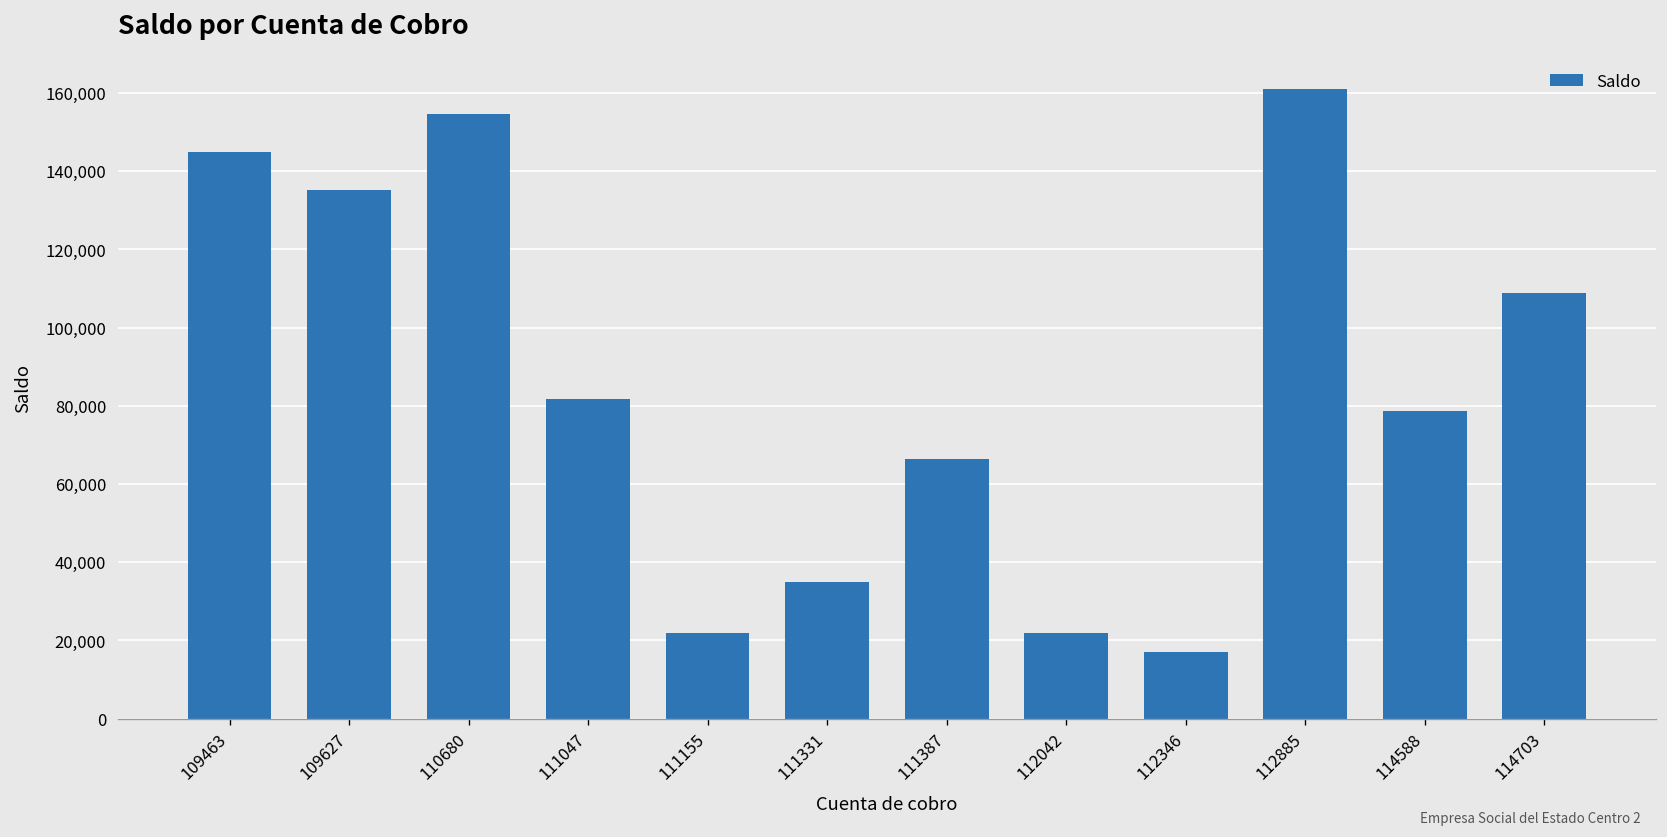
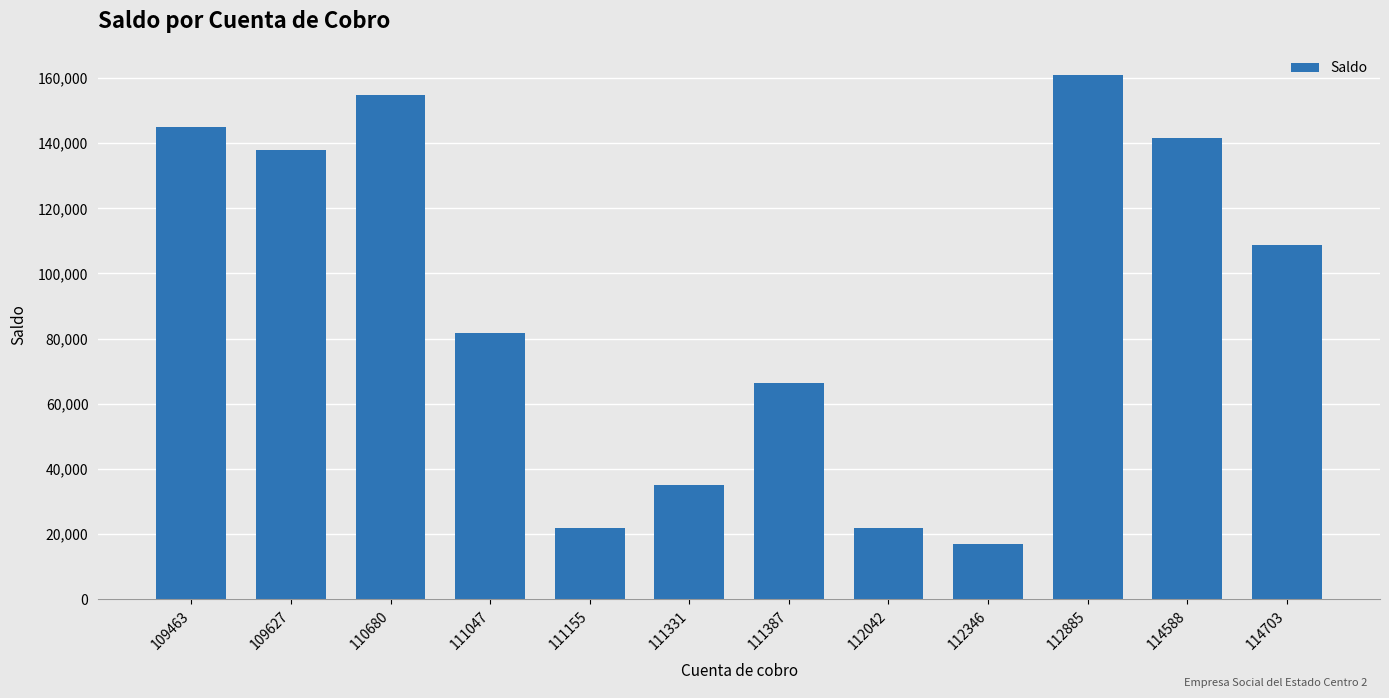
109627: 135,000 -> 138,000
114588: 79,000 -> 142,000
